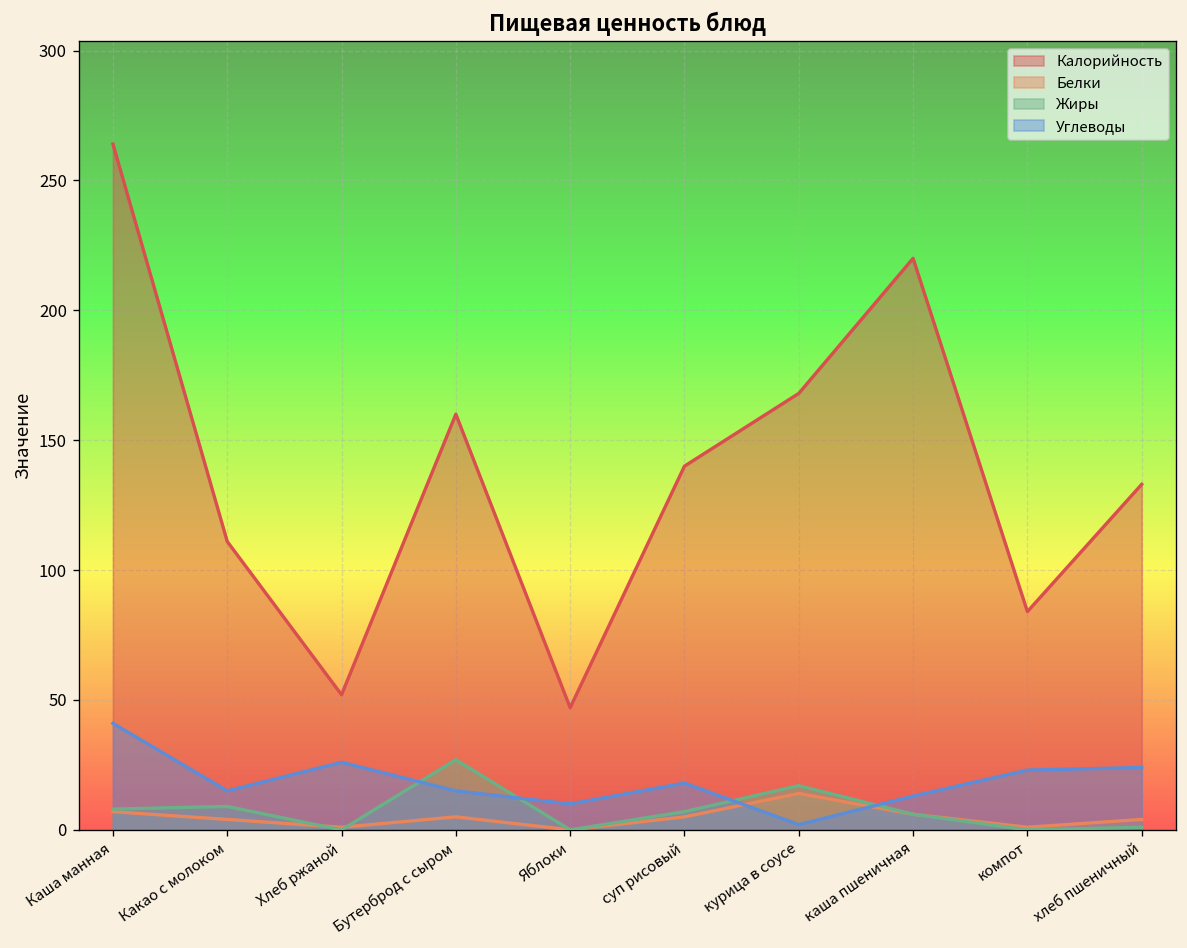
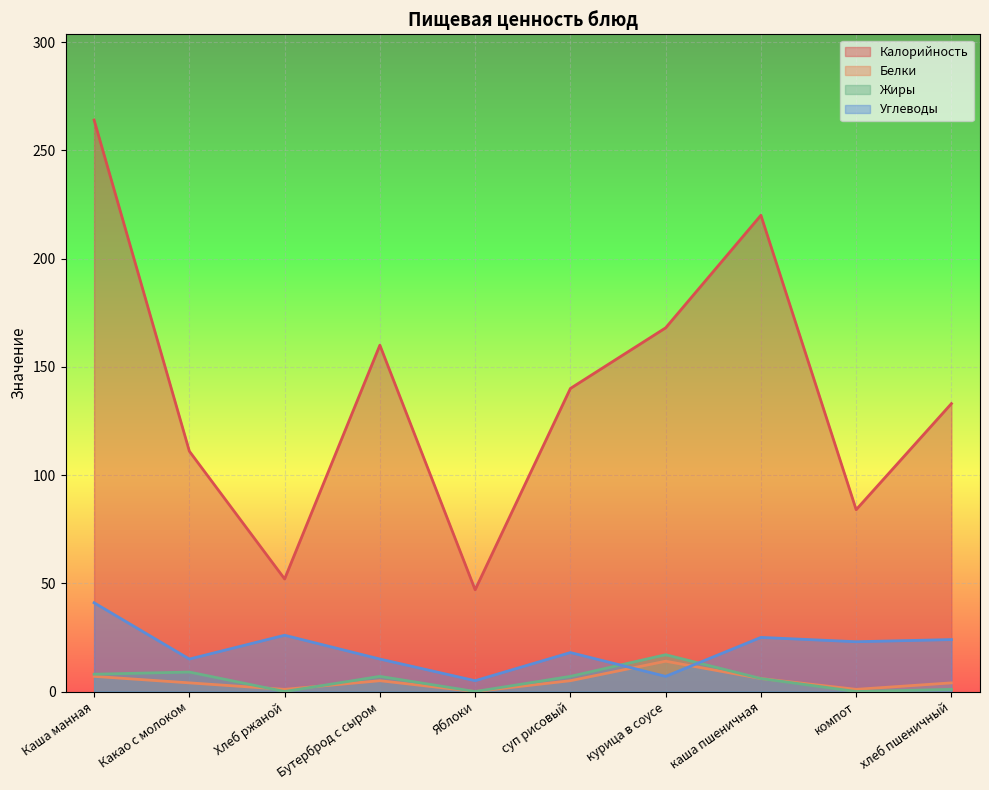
Жиры, Бутерброд с сыром: 27 -> 7
Углеводы, Яблоки: 10 -> 5
Углеводы, курица в соусе: 2 -> 7
Углеводы, каша пшеничная: 13 -> 25
